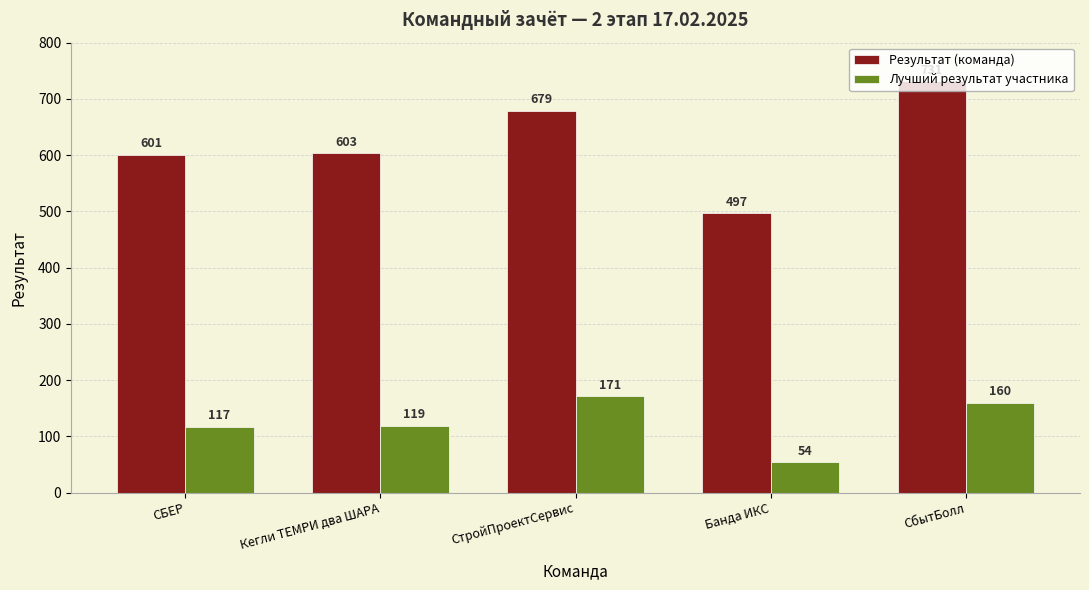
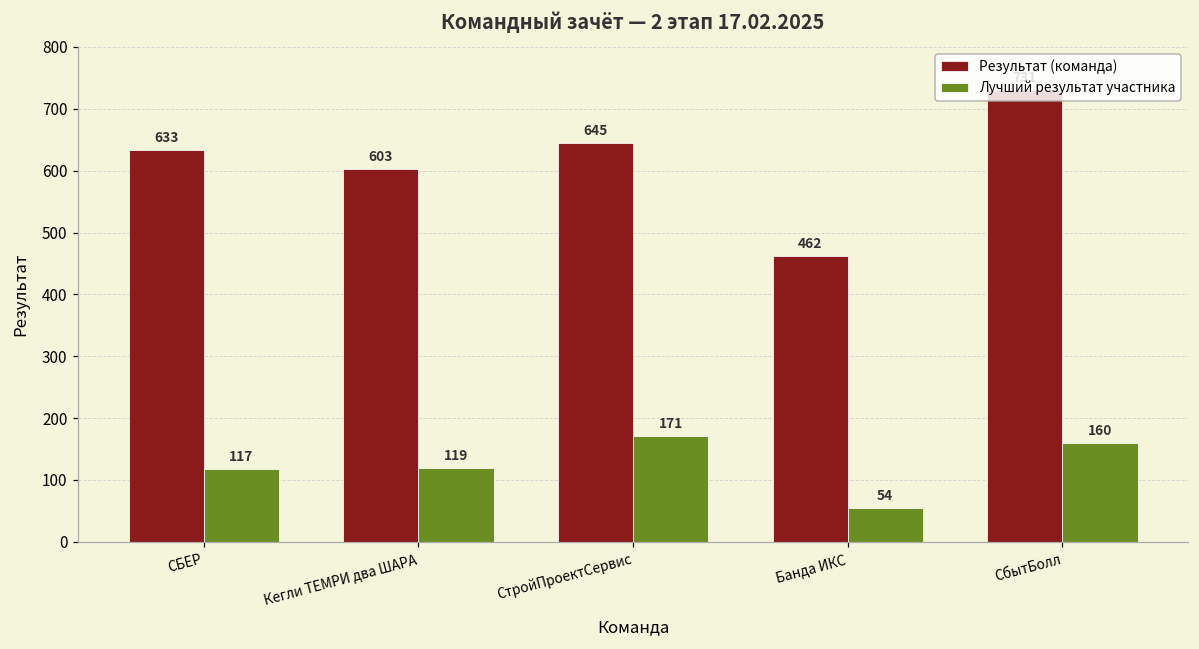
Результат (команда), СБЕР: 601 -> 633
Результат (команда), СтройПроектСервис: 679 -> 645
Результат (команда), Банда ИКС: 497 -> 462
